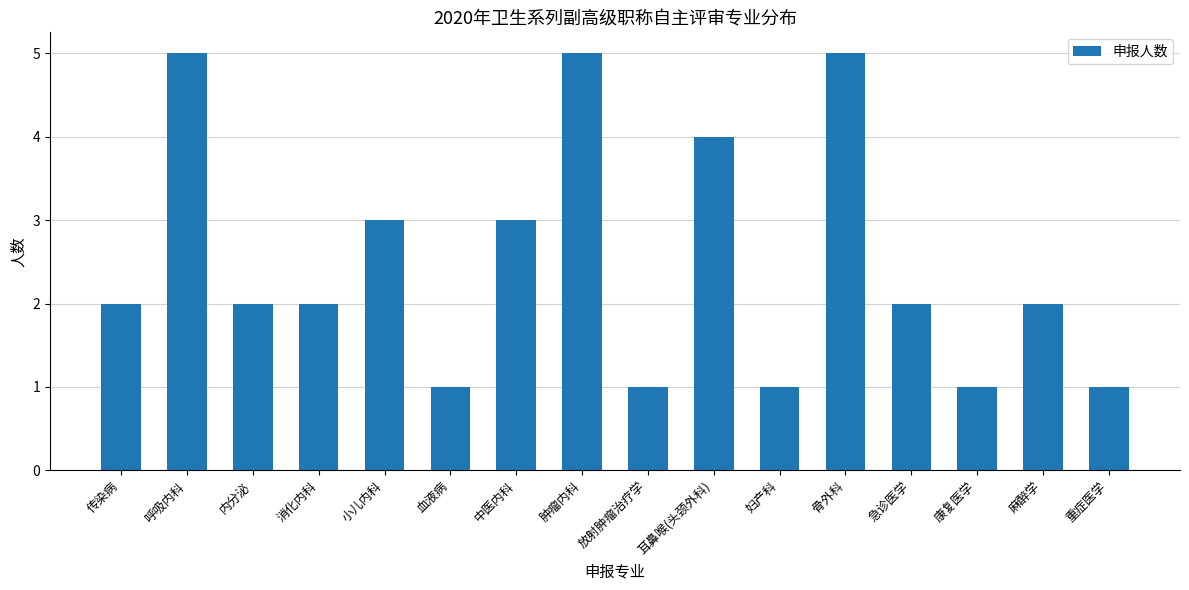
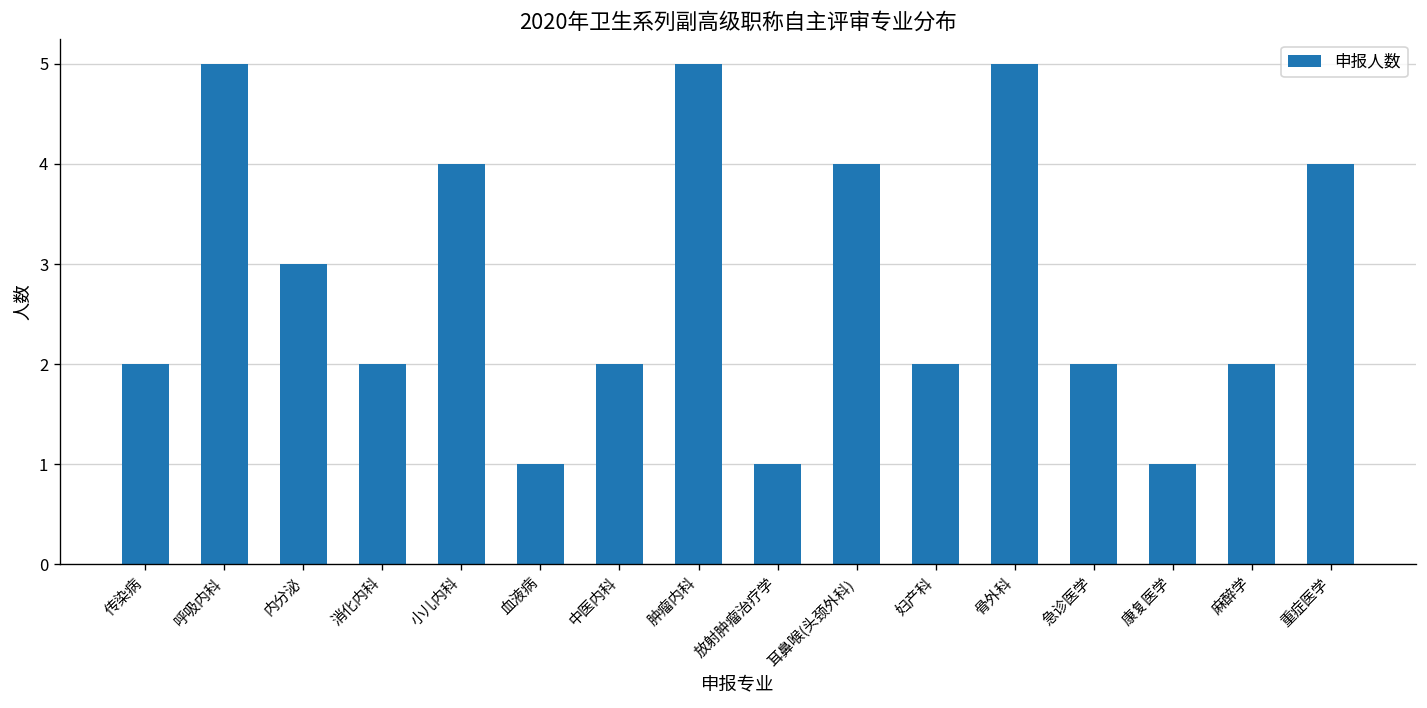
内分泌: 2 -> 3
小儿内科: 3 -> 4
中医内科: 3 -> 2
妇产科: 1 -> 2
重症医学: 1 -> 4
